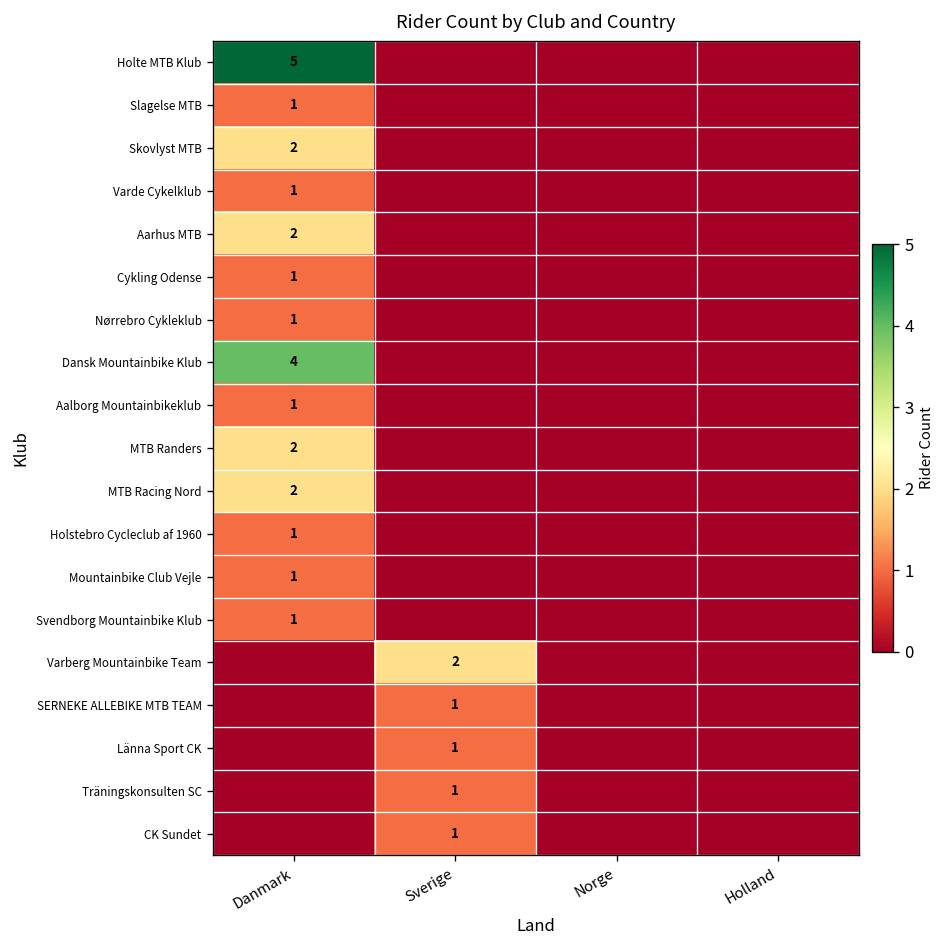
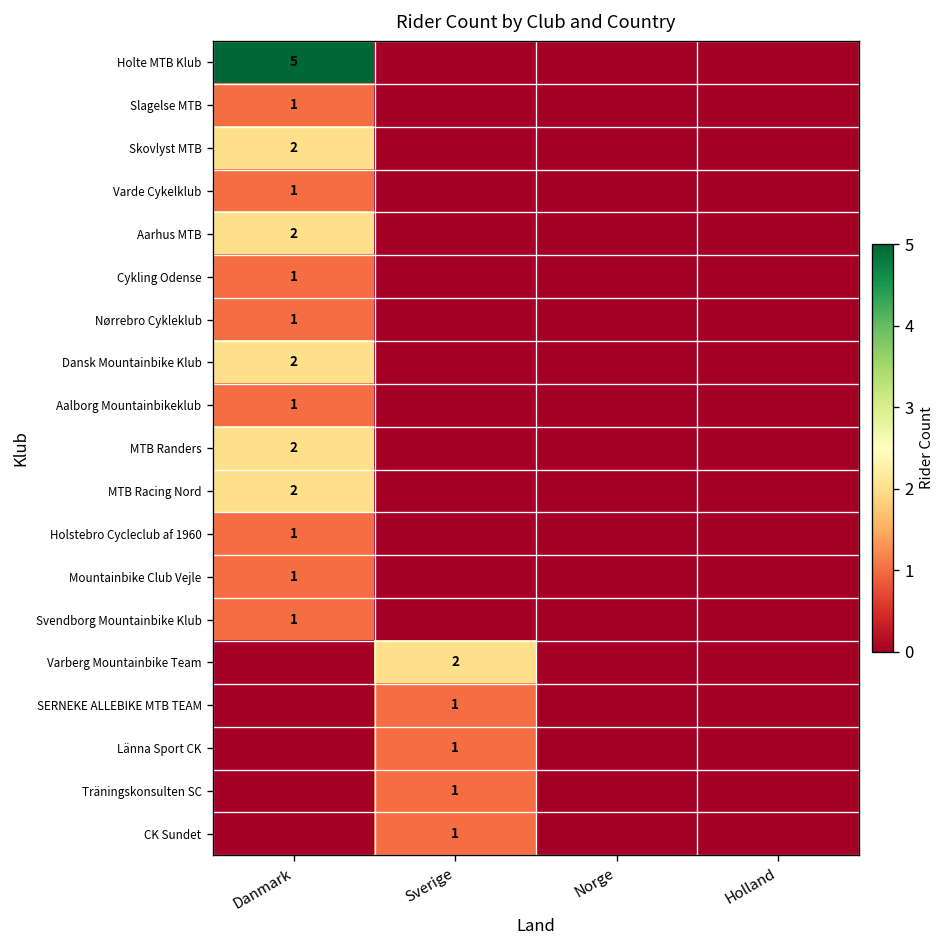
Dansk Mountainbike Klub, Danmark: 4 -> 2
